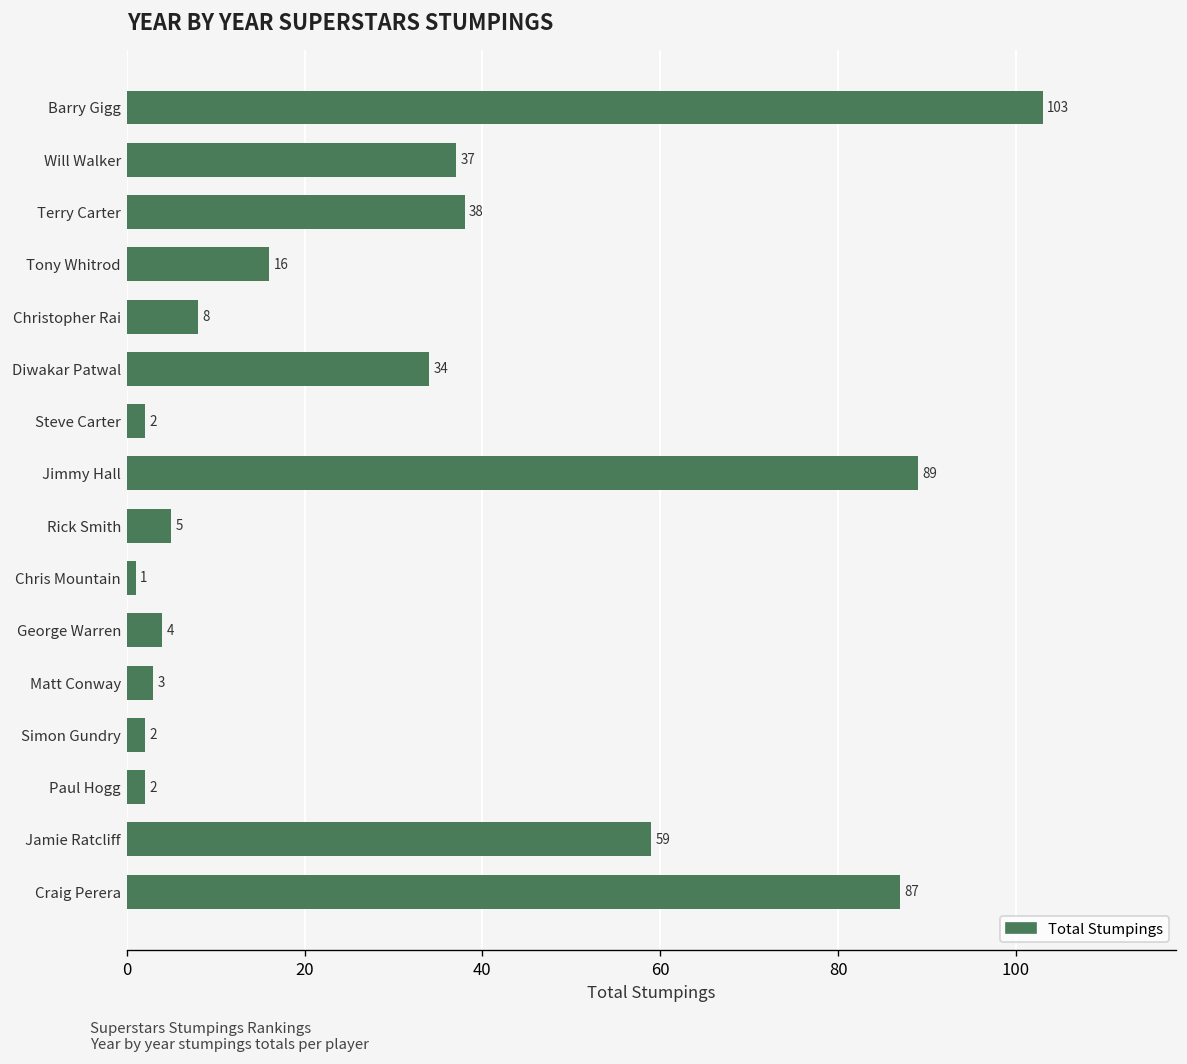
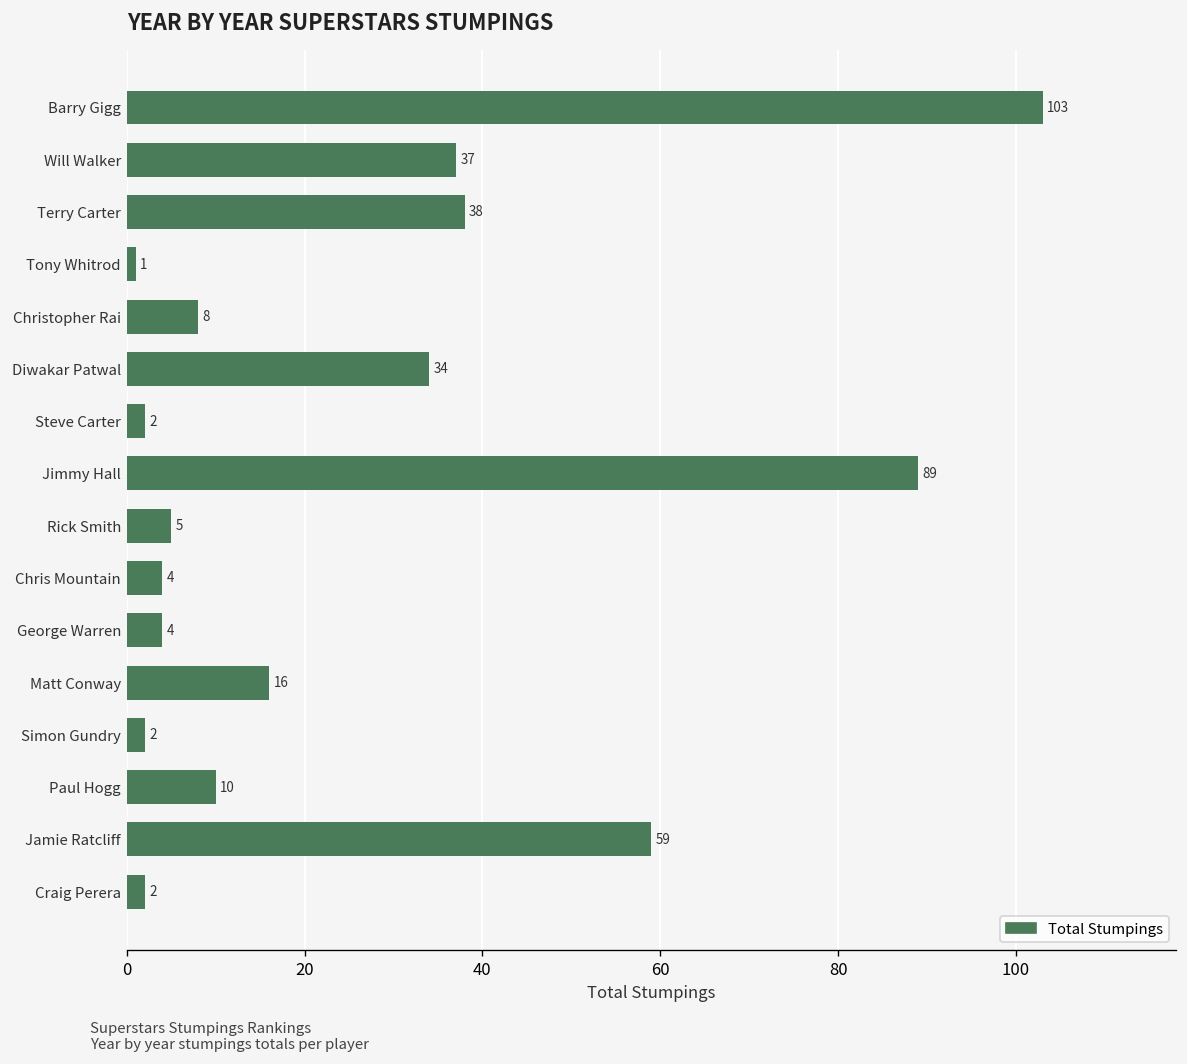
Tony Whitrod: 16 -> 1
Chris Mountain: 1 -> 4
Matt Conway: 3 -> 16
Paul Hogg: 2 -> 10
Craig Perera: 87 -> 2
